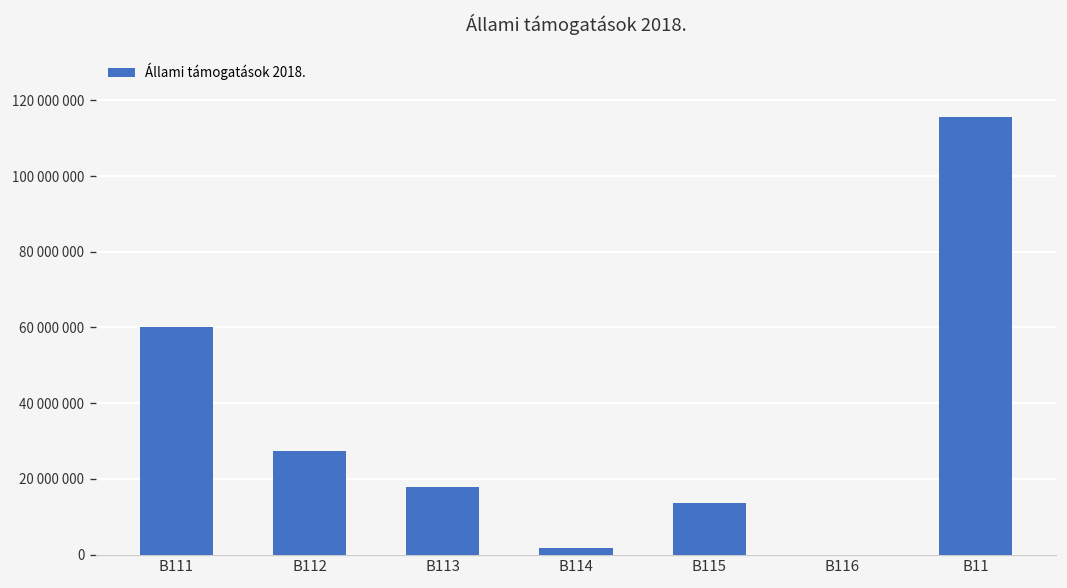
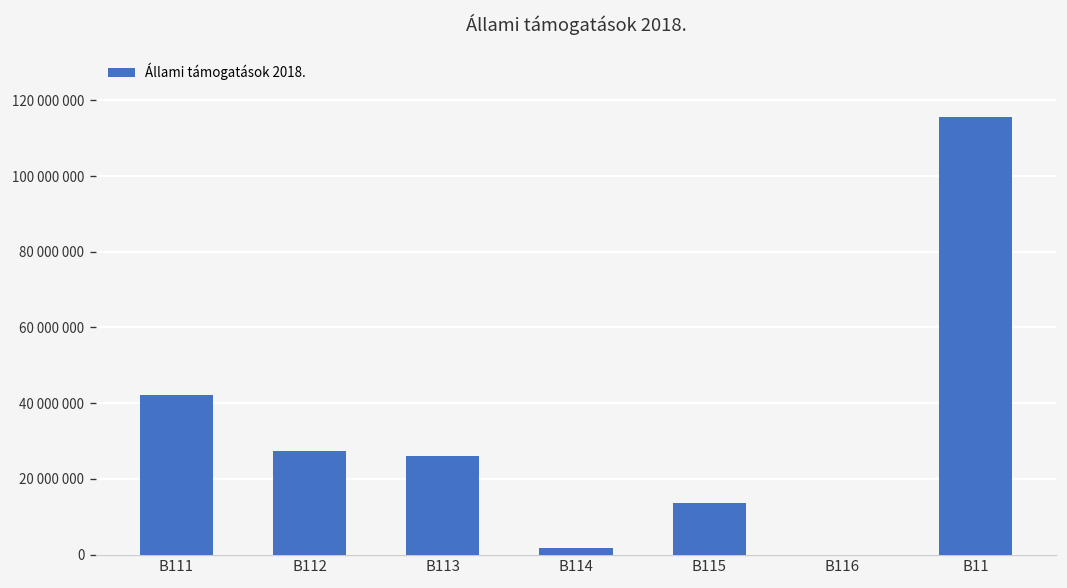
B111: 60000000 -> 42000000
B113: 18000000 -> 26000000
